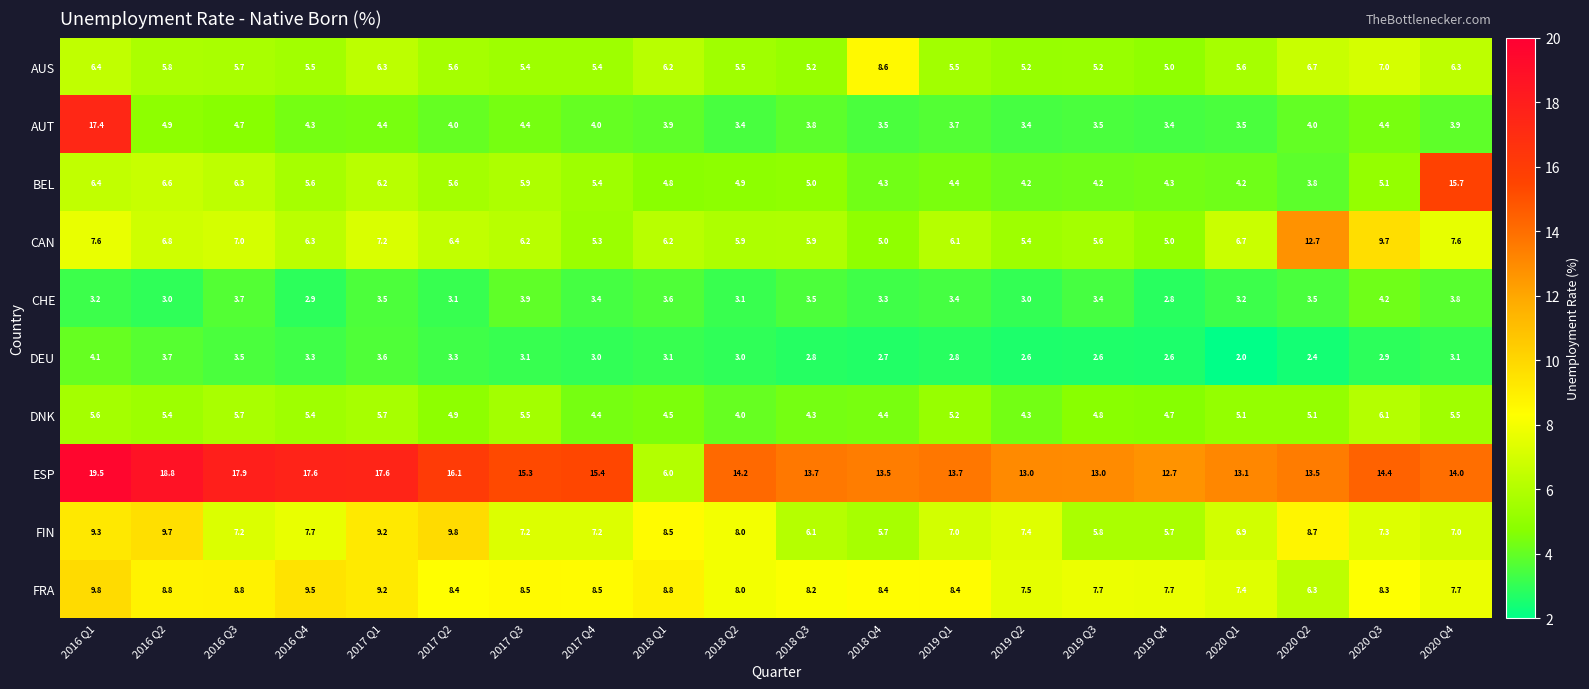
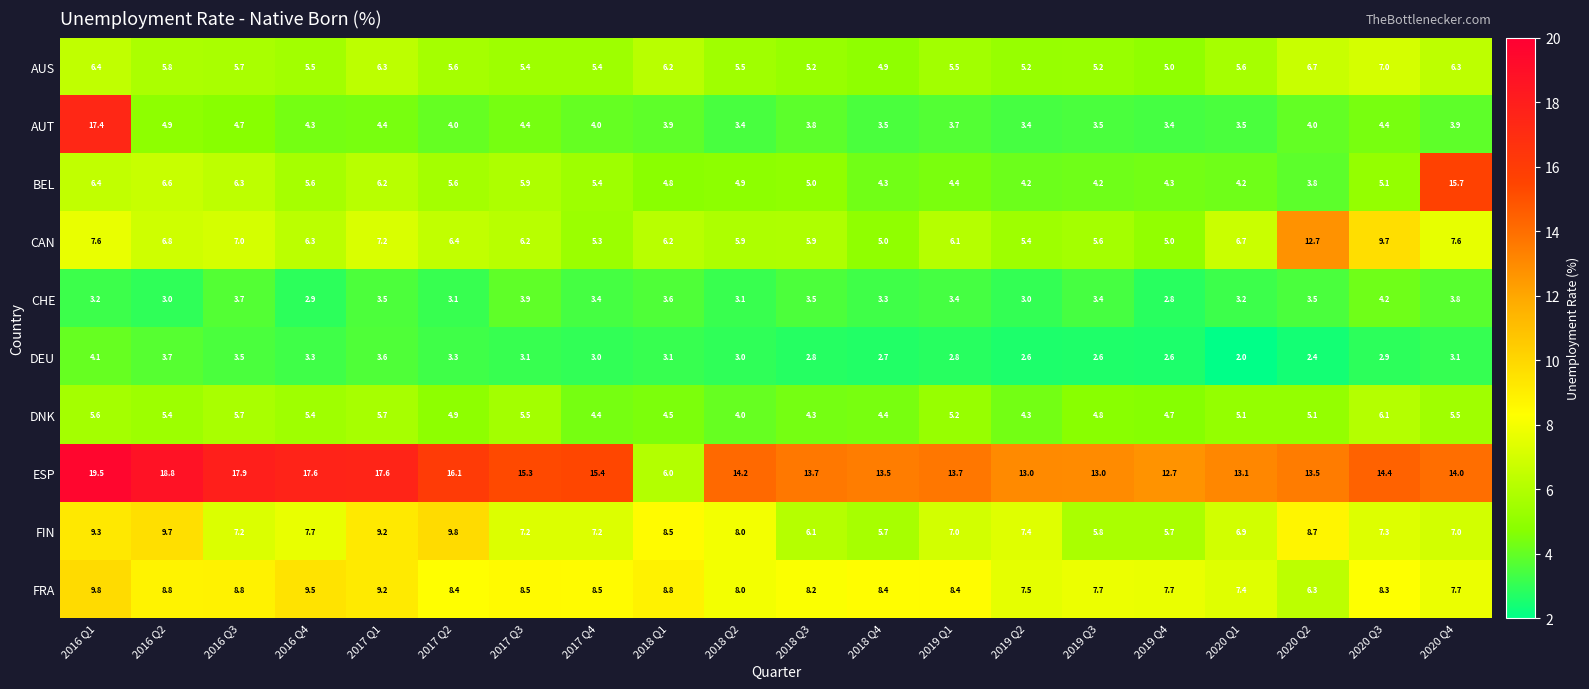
AUS, 2018 Q4: 8.6 -> 4.9
